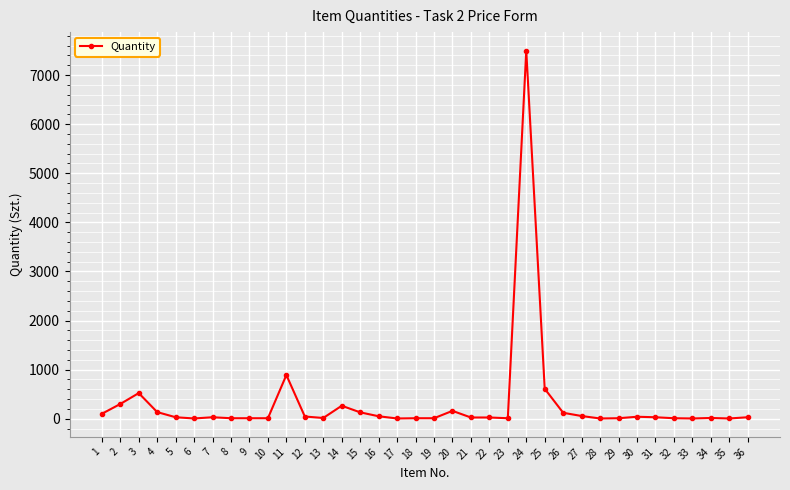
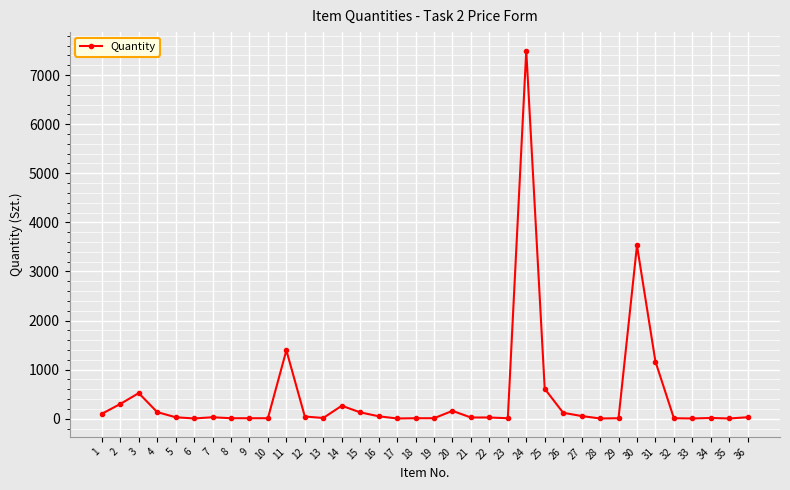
11: 900 -> 1400
30: 0 -> 3500
31: 0 -> 1200
